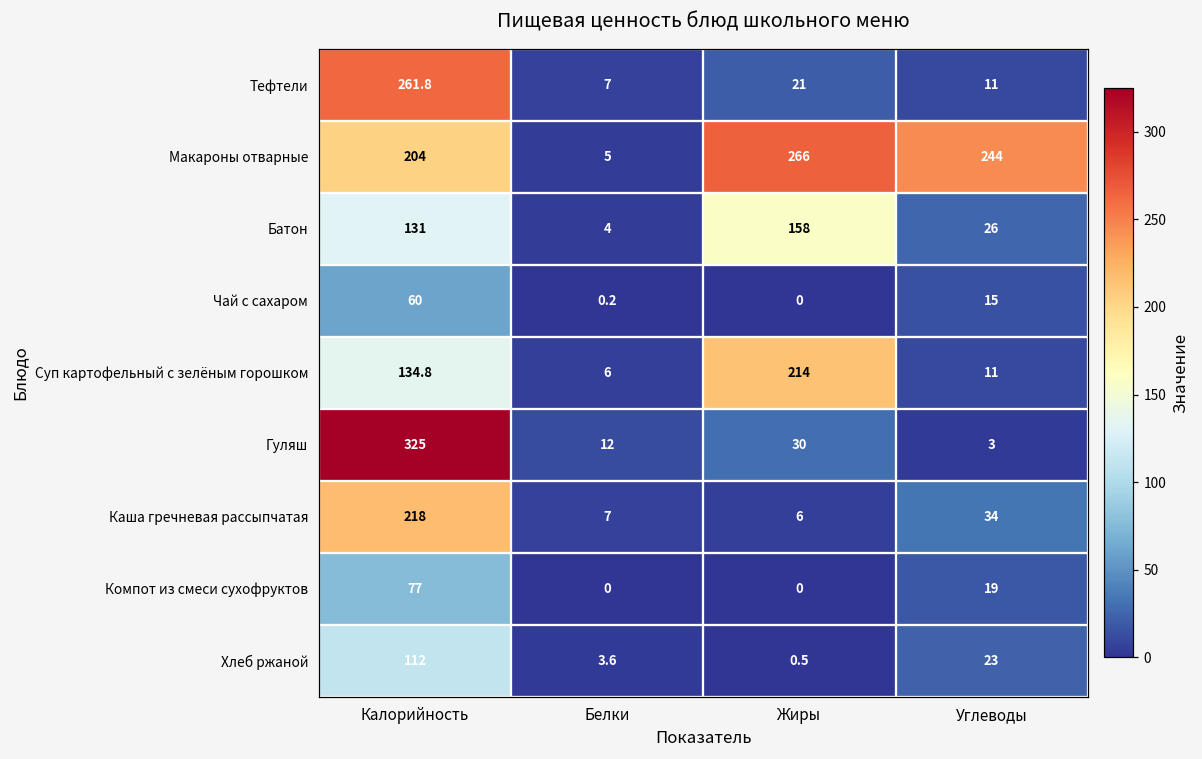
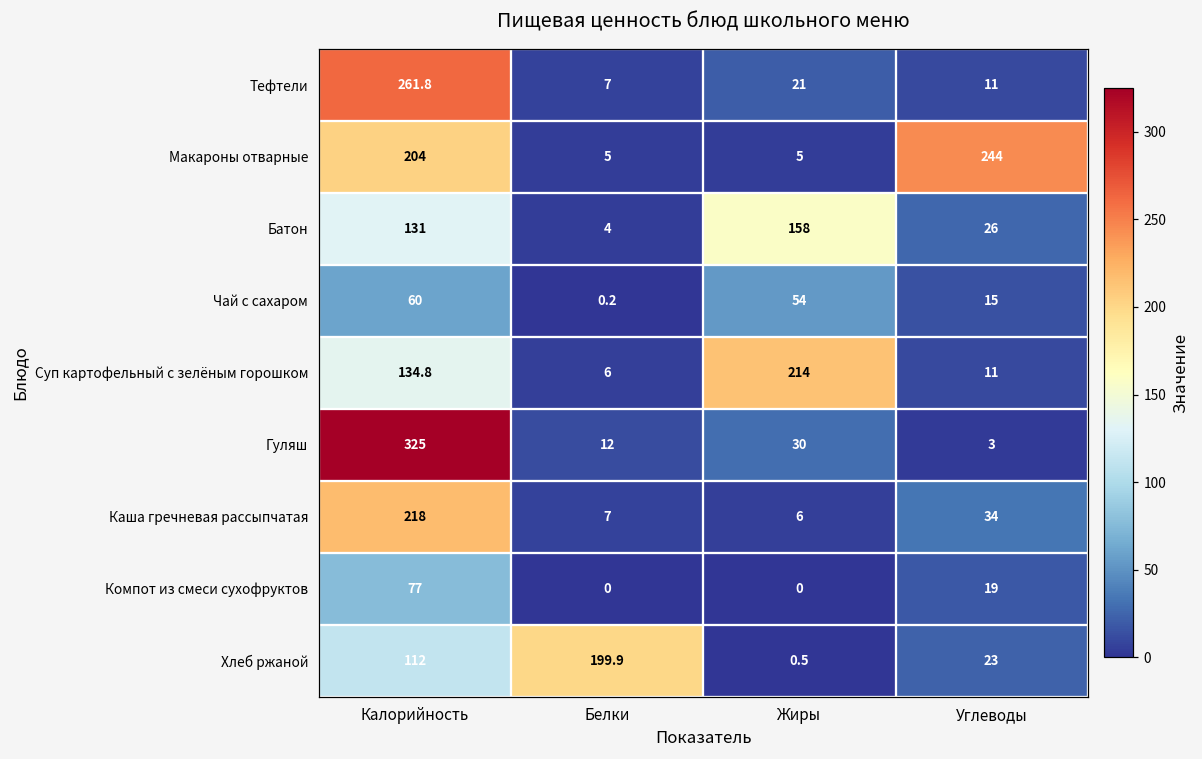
Макароны отварные, Жиры: 266 -> 5
Чай с сахаром, Жиры: 0 -> 54
Хлеб ржаной, Белки: 3.6 -> 199.9
